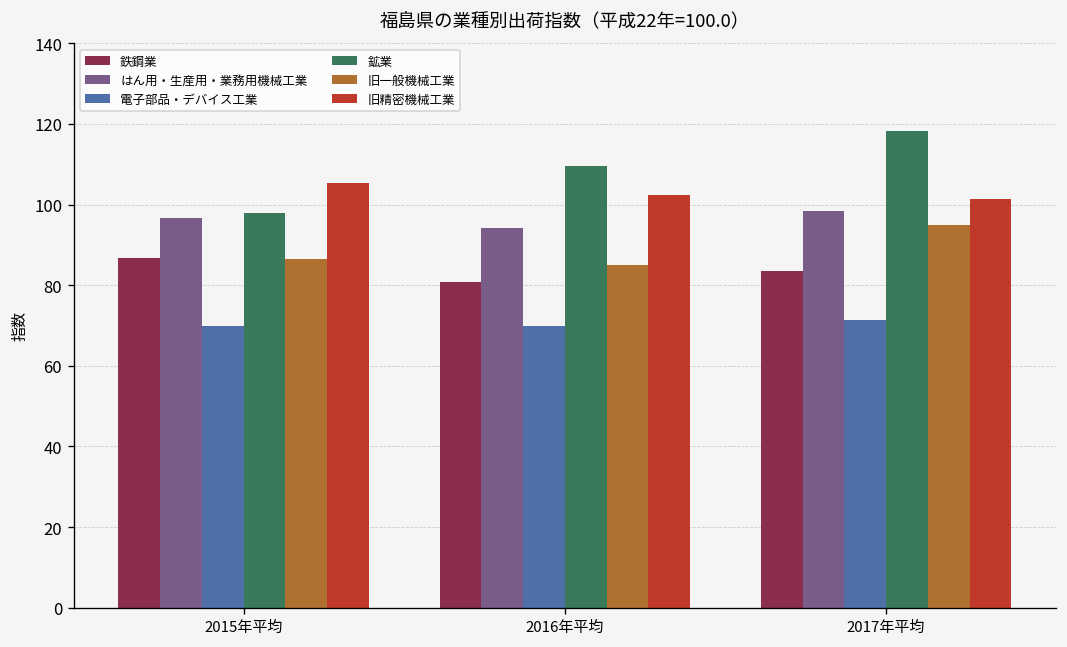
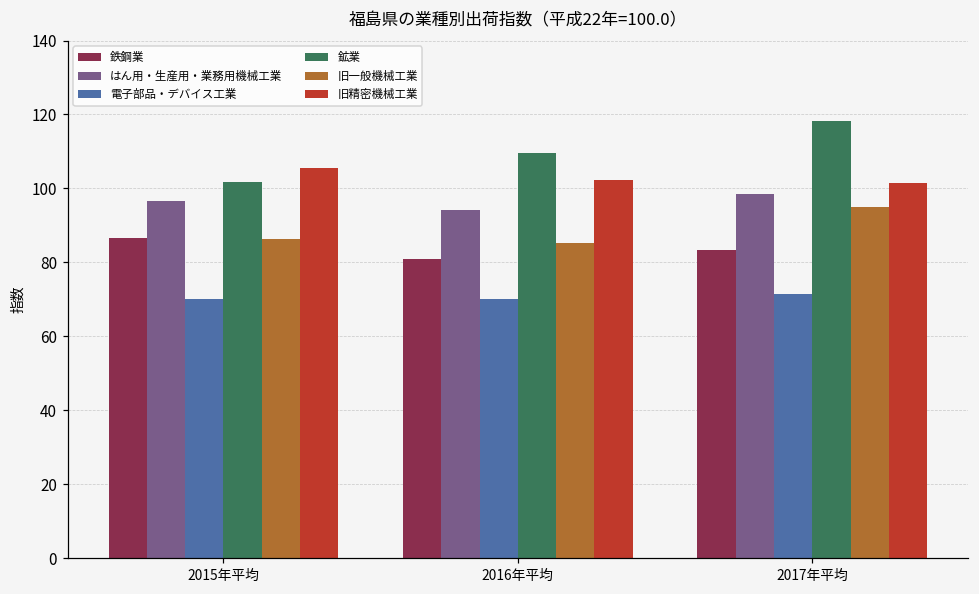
鉱業, 2015年平均: 98 -> 102
